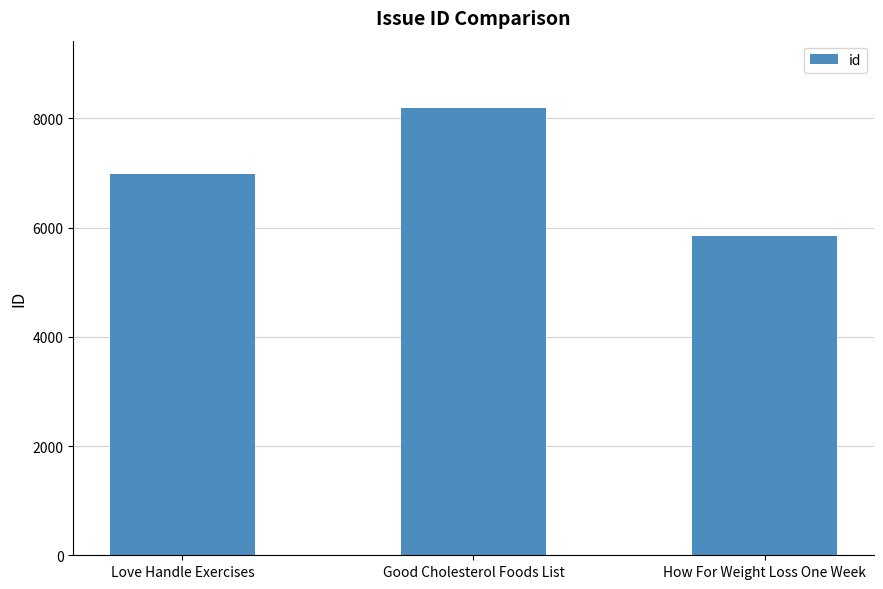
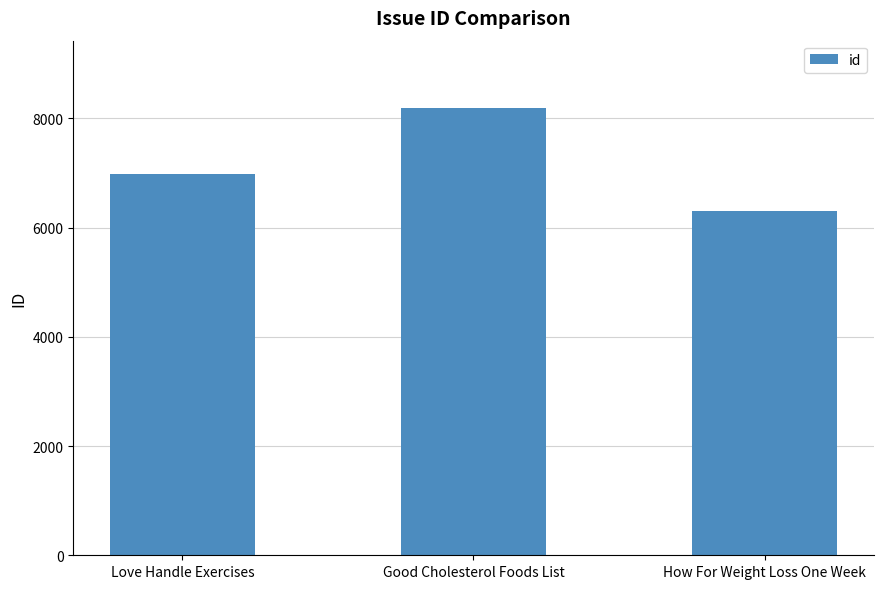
How For Weight Loss One Week: 5800 -> 6300
